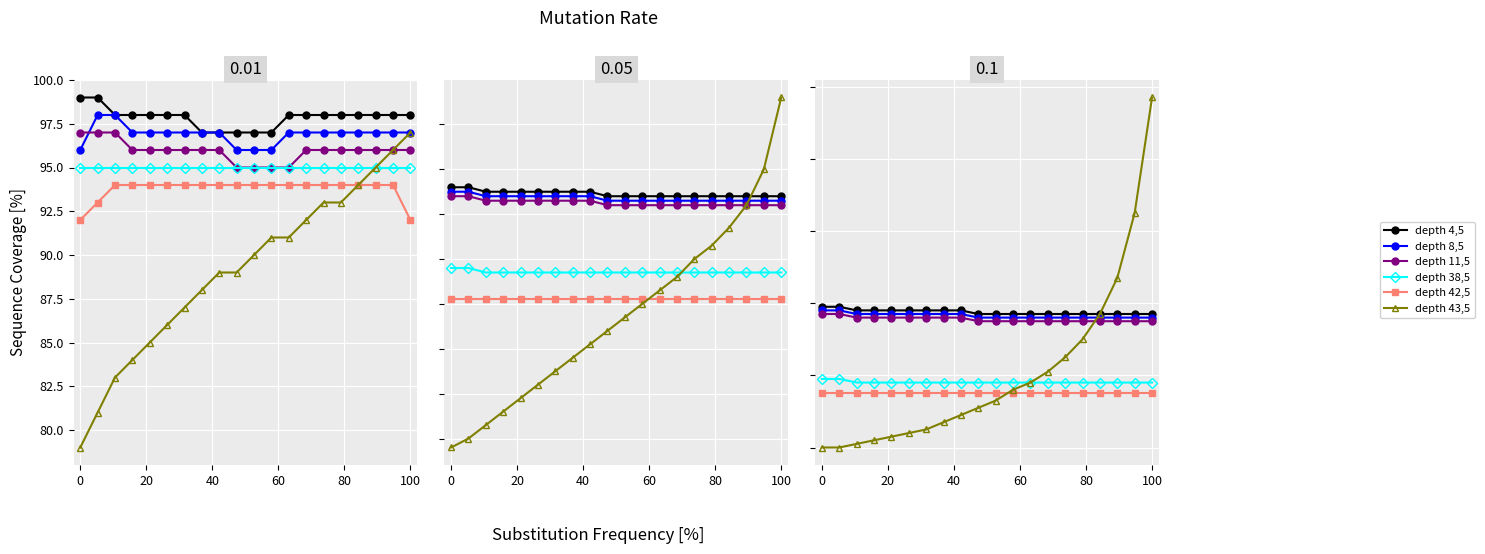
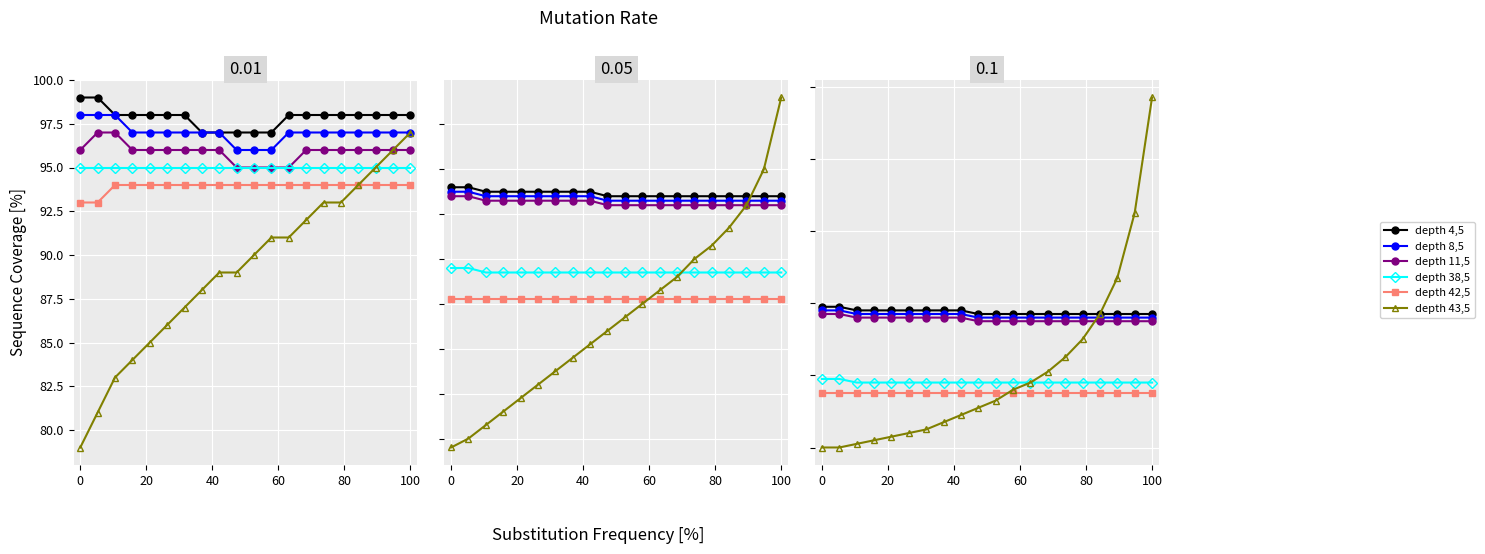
0.01, depth 8,5, 0: 96 -> 98
0.01, depth 11,5, 0: 97 -> 96
0.01, depth 42,5, 0: 92 -> 93
0.01, depth 42,5, 100: 92 -> 94
